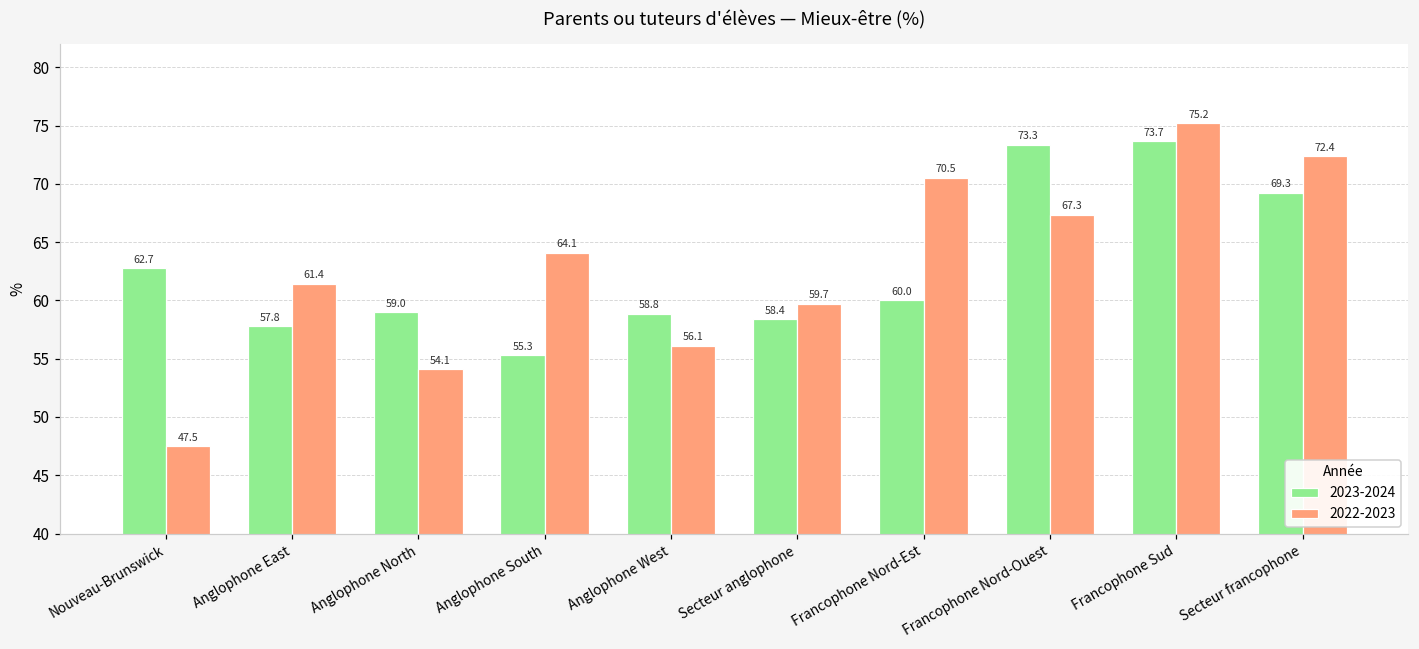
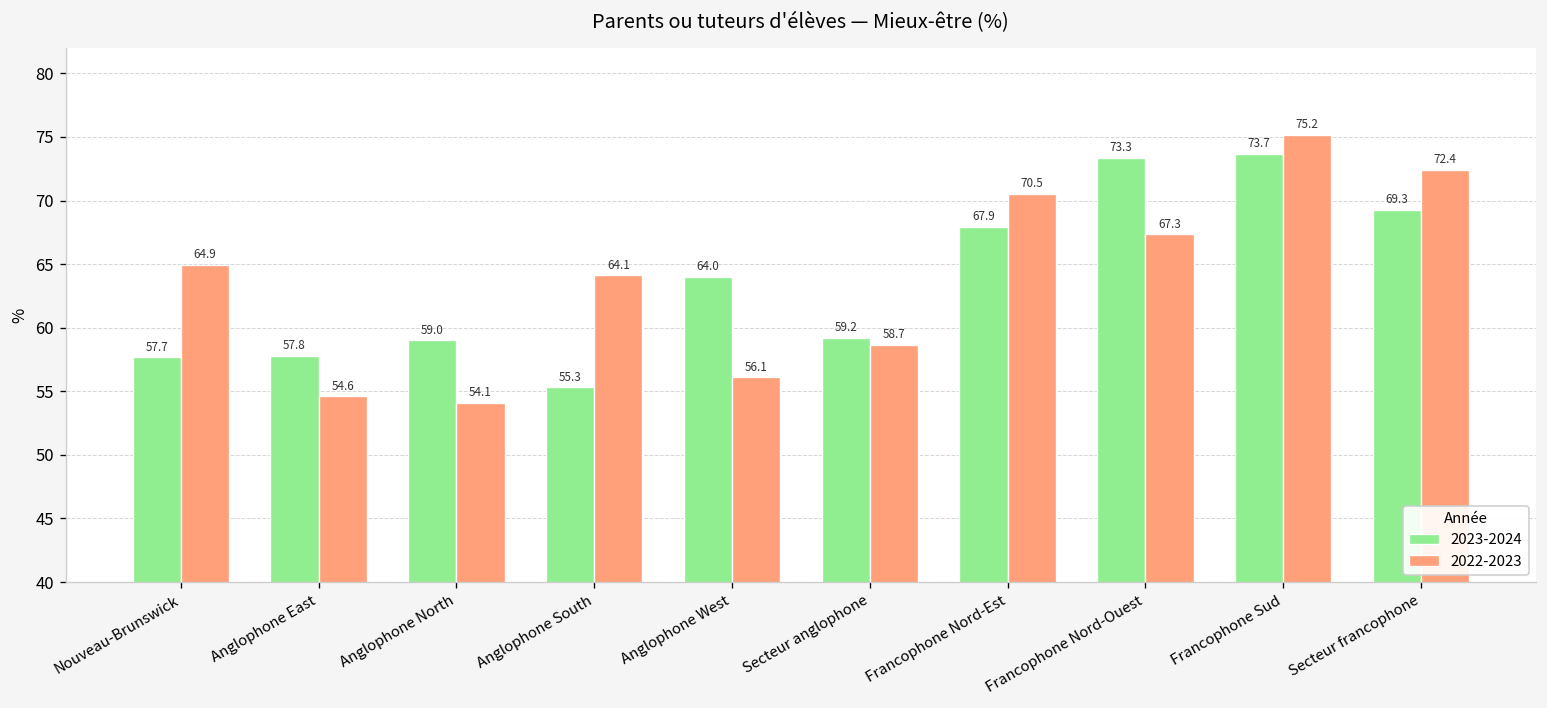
2023-2024, Nouveau-Brunswick: 62.7 -> 57.7
2022-2023, Nouveau-Brunswick: 47.5 -> 64.9
2022-2023, Anglophone East: 61.4 -> 54.6
2023-2024, Anglophone West: 58.8 -> 64.0
2023-2024, Secteur anglophone: 58.4 -> 59.2
2022-2023, Secteur anglophone: 59.7 -> 58.7
2023-2024, Francophone Nord-Est: 60.0 -> 67.9
